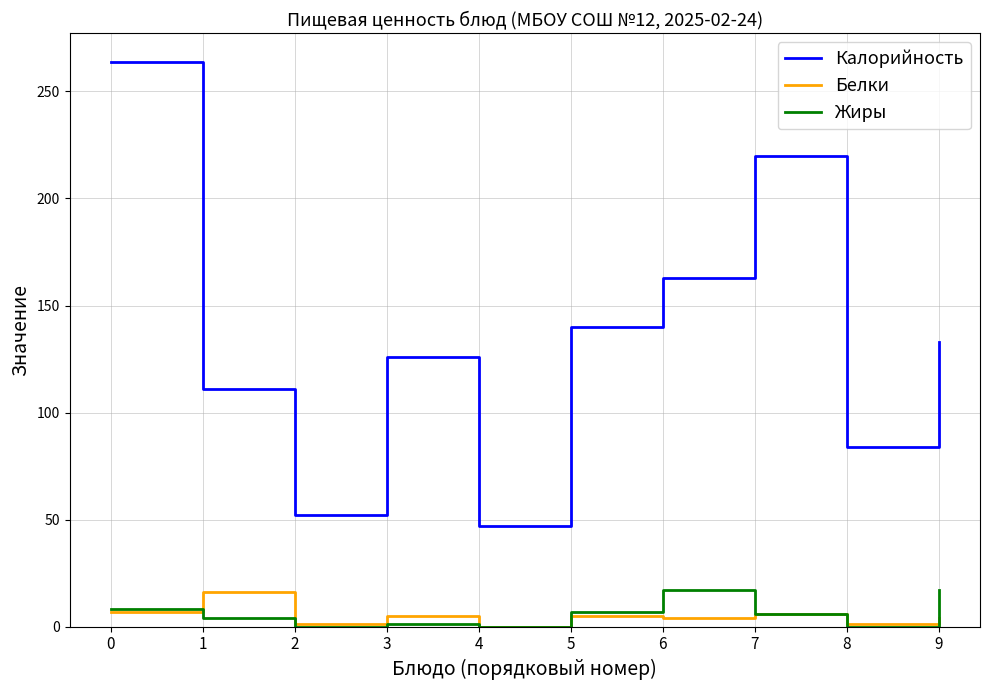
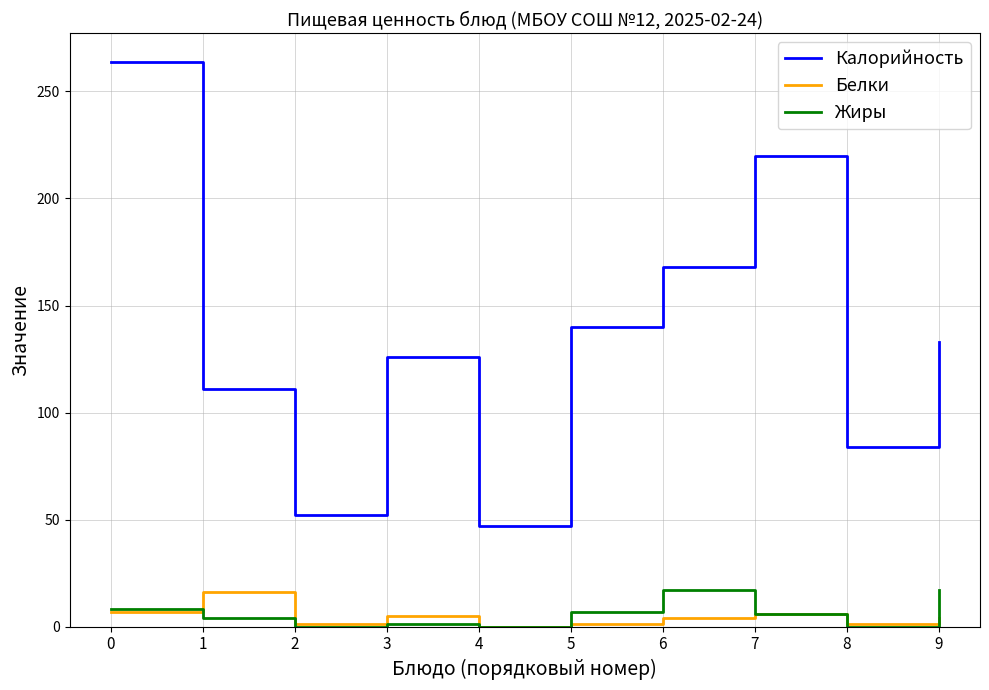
Белки, 5: 5 -> 1
Калорийность, 6: 163 -> 168
